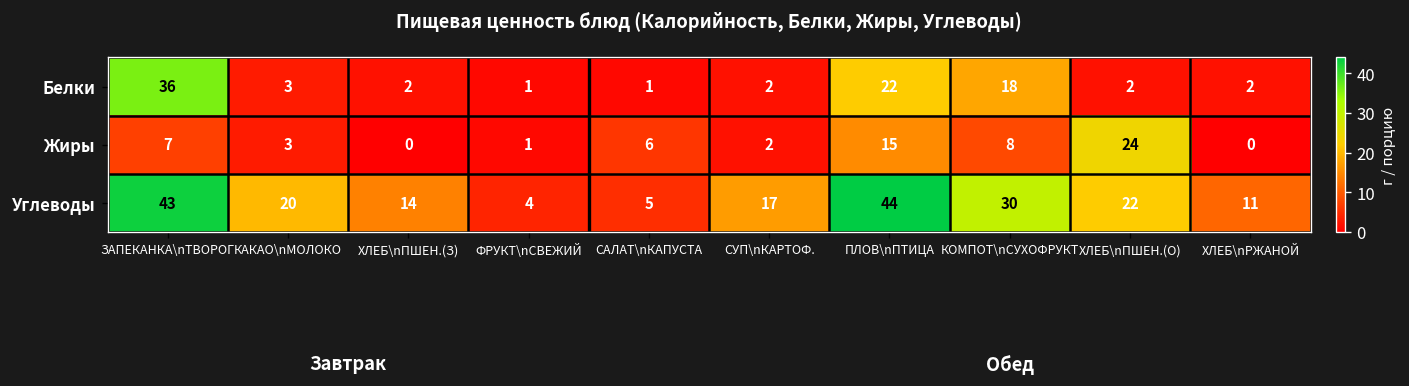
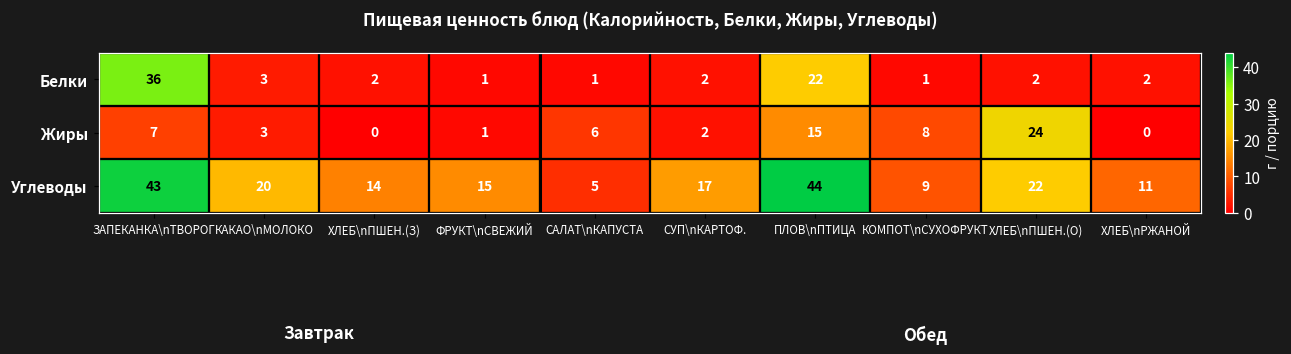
Белки, КОМПОТ\nСУХОФРУКТ: 18 -> 1
Углеводы, ФРУКТ\nСВЕЖИЙ: 4 -> 15
Углеводы, КОМПОТ\nСУХОФРУКТ: 30 -> 9
